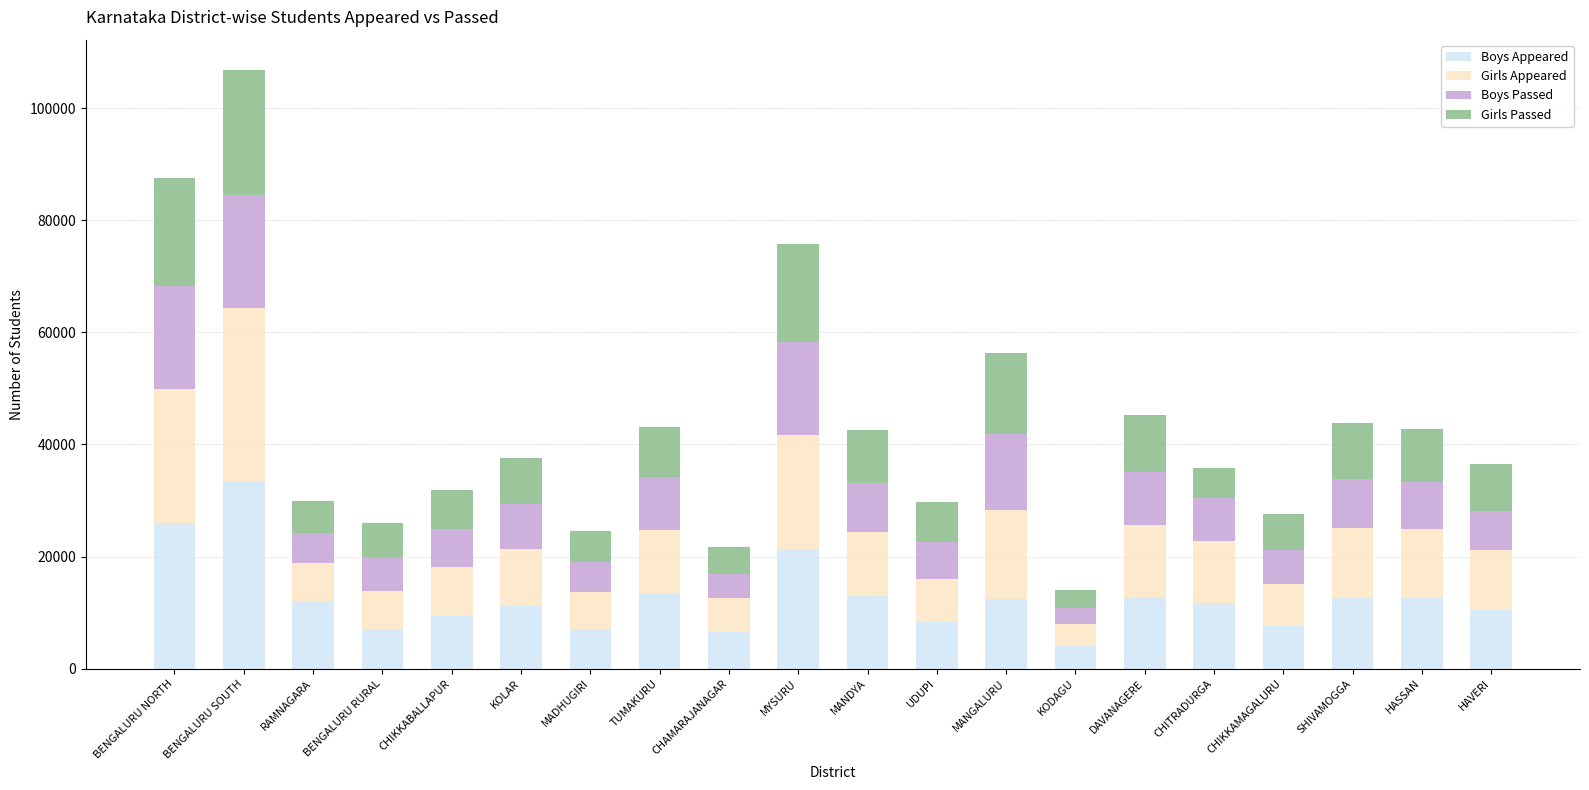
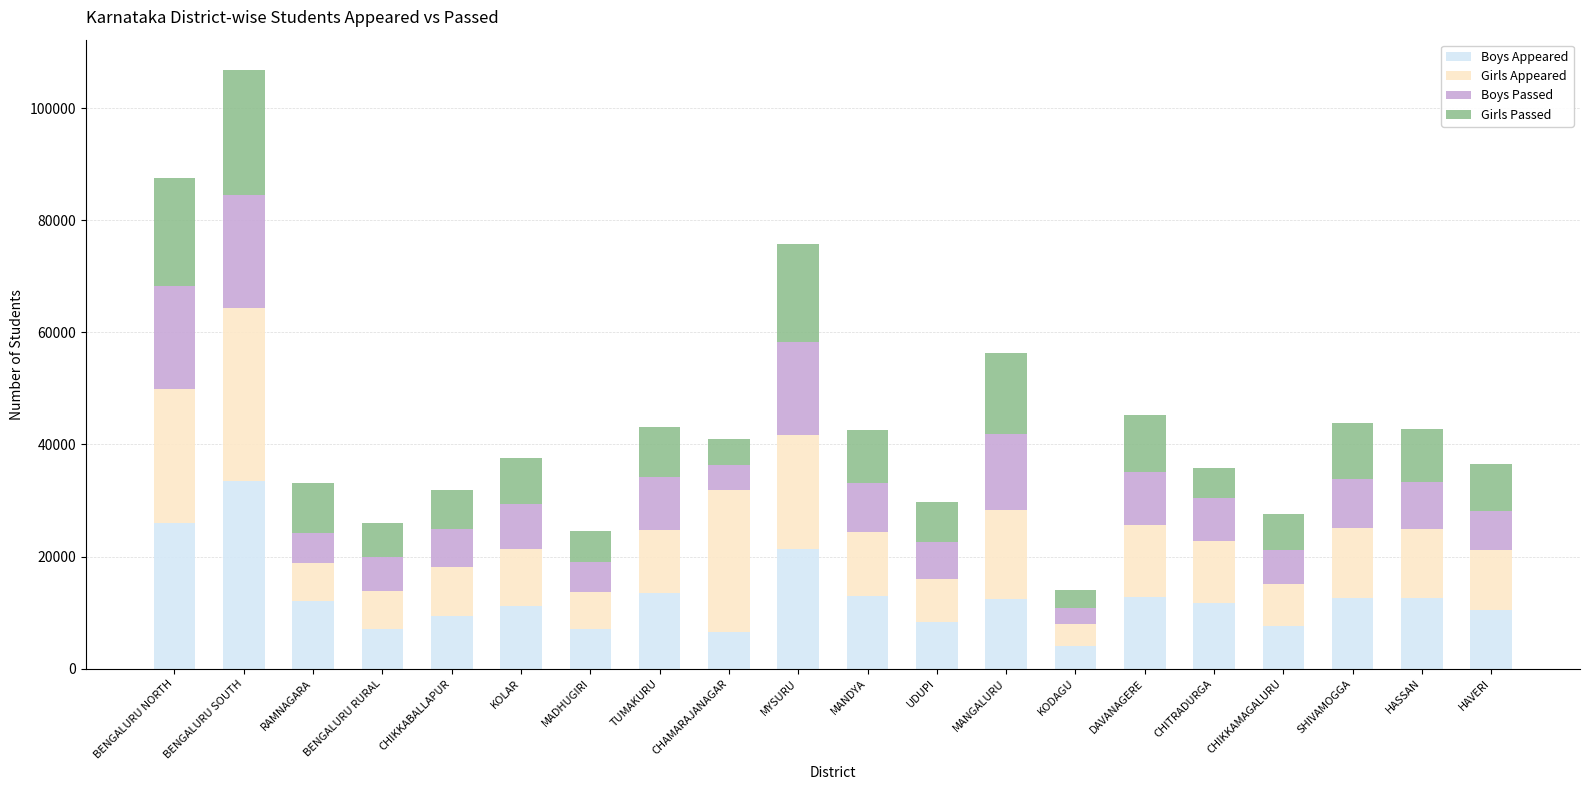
Girls Passed, RAMNAGARA: 6000 -> 9000
Girls Appeared, CHAMARAJANAGAR: 6000 -> 25000
